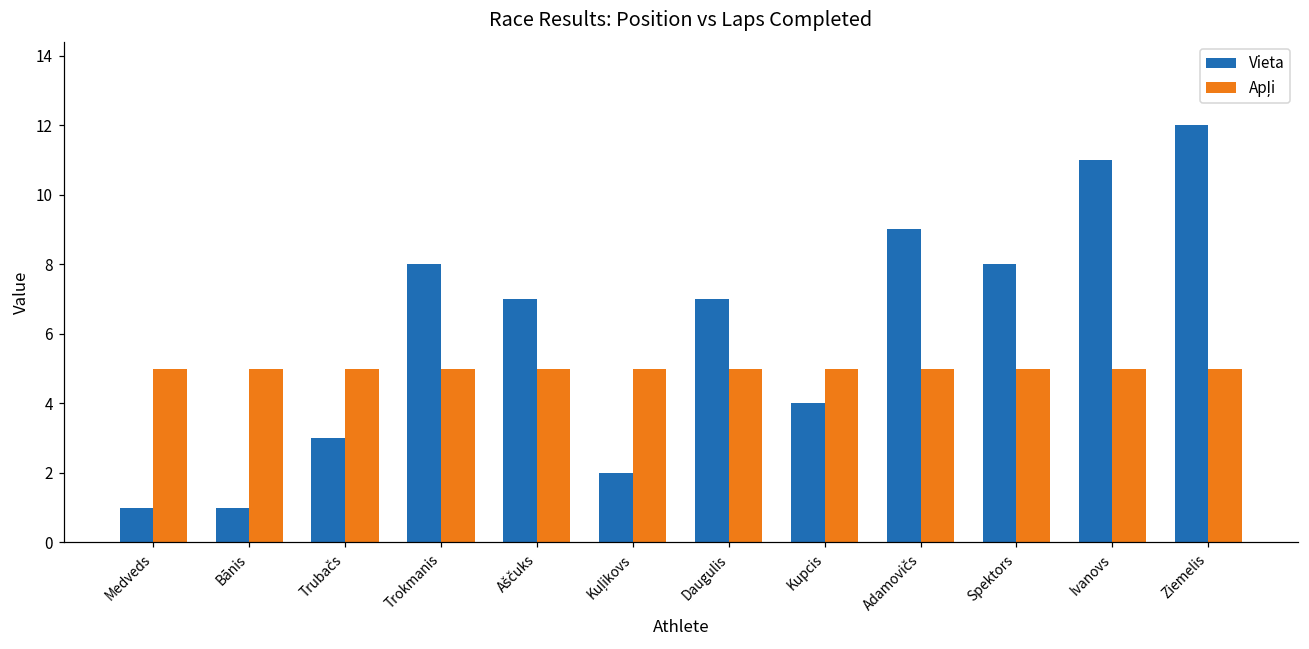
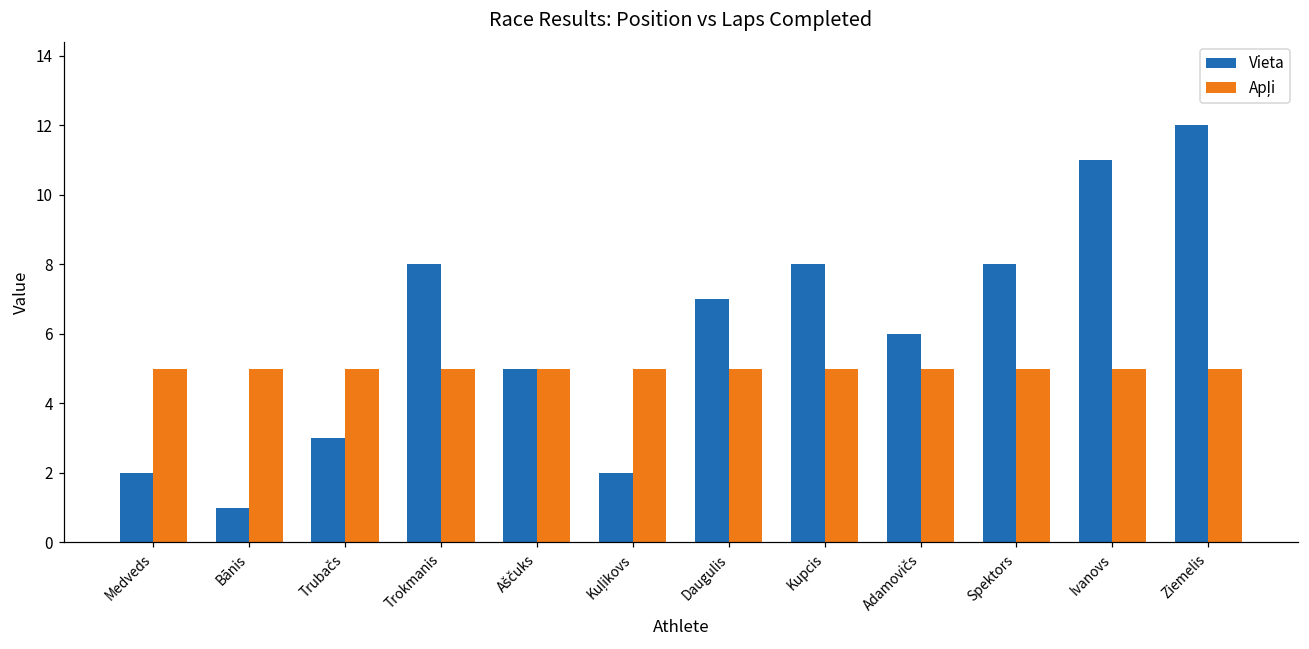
Vieta, Medveds: 1 -> 2
Vieta, Aščuks: 7 -> 5
Vieta, Kupcis: 4 -> 8
Vieta, Adamovičs: 9 -> 6
